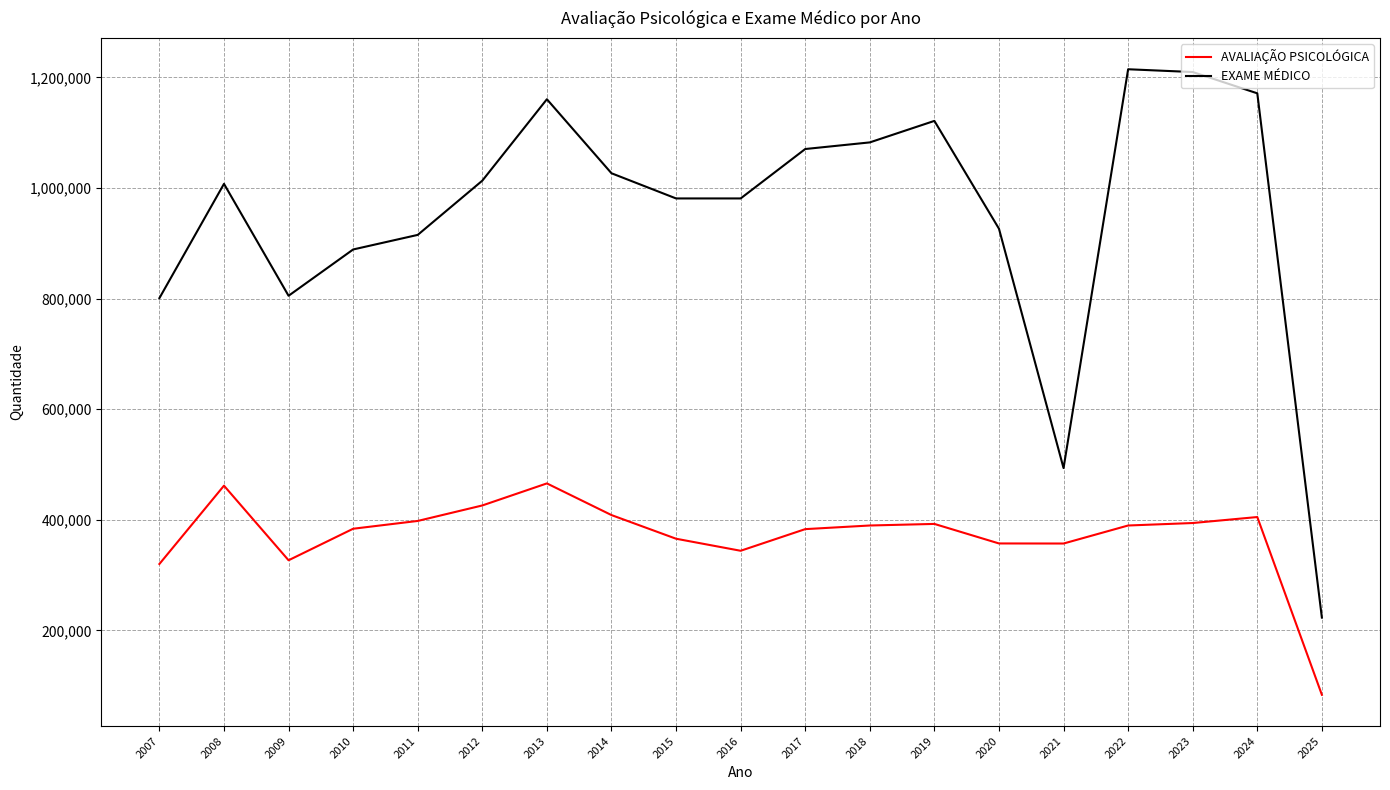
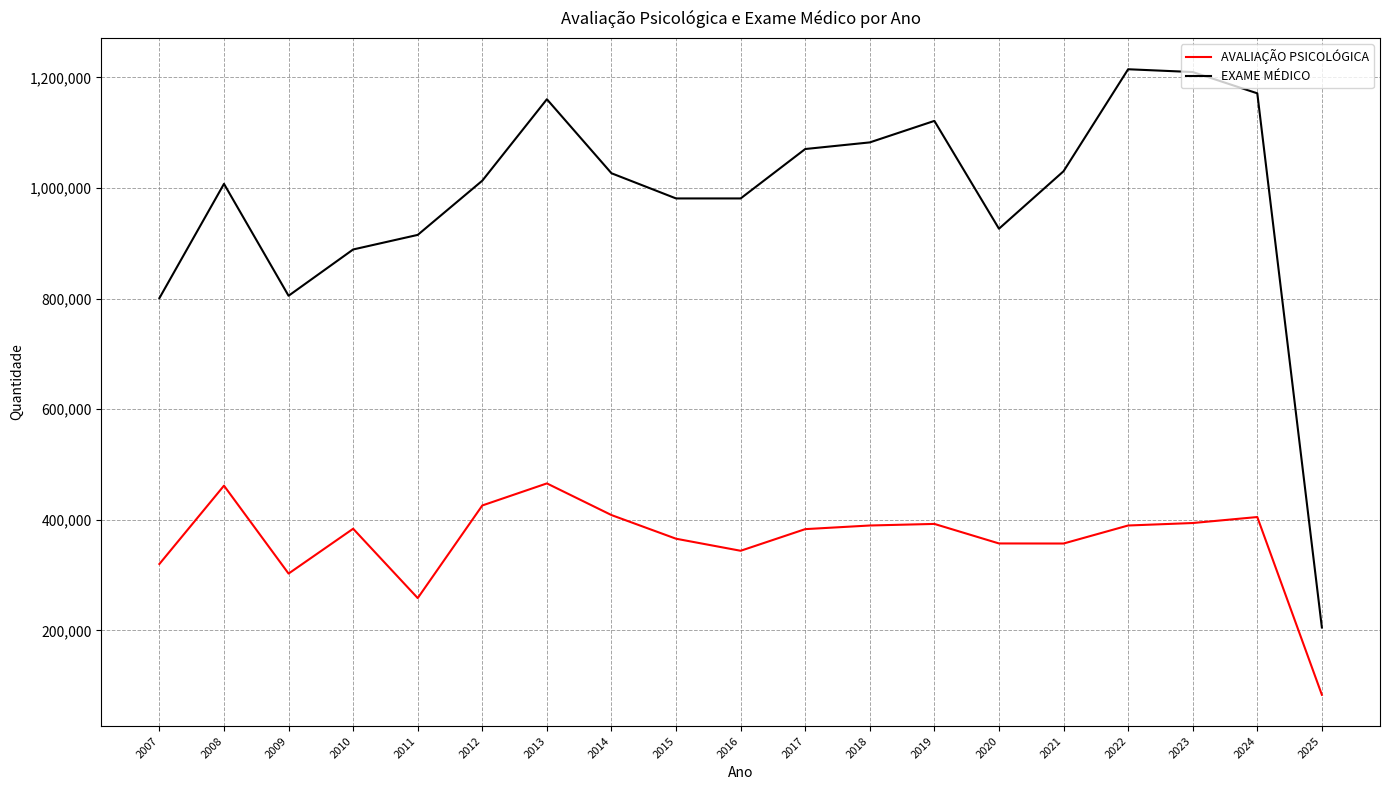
AVALIAÇÃO PSICOLÓGICA, 2009: 330,000 -> 300,000
AVALIAÇÃO PSICOLÓGICA, 2011: 400,000 -> 260,000
EXAME MÉDICO, 2021: 490,000 -> 1,030,000
EXAME MÉDICO, 2025: 220,000 -> 210,000
